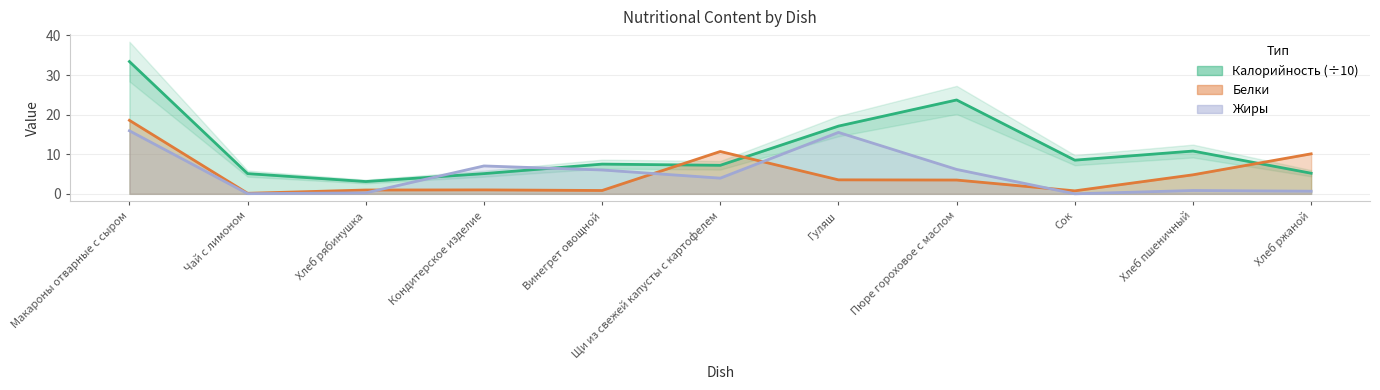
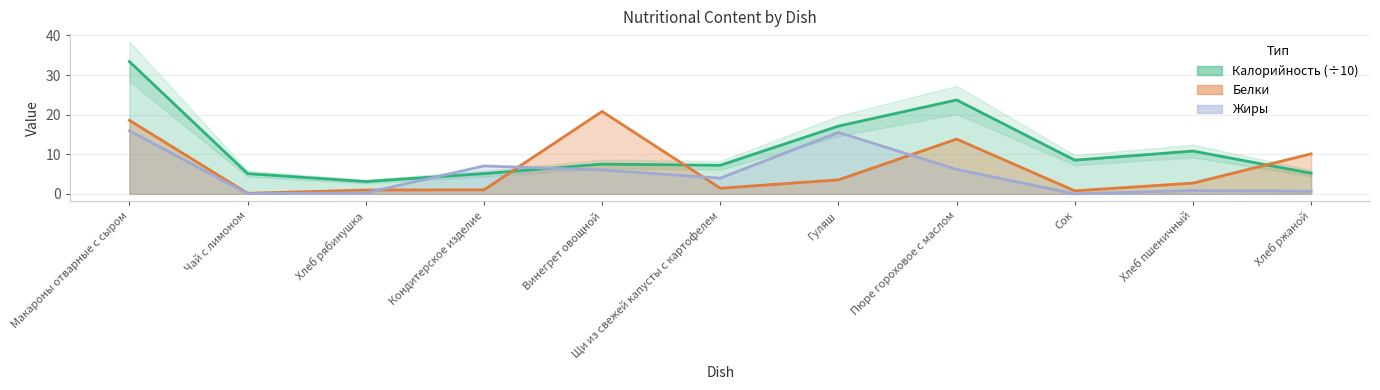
Белки, Винегрет овощной: 1 -> 21
Белки, Щи из свежей капусты с картофелем: 11 -> 1
Белки, Пюре гороховое с маслом: 3 -> 14
Белки, Хлеб пшеничный: 5 -> 3
